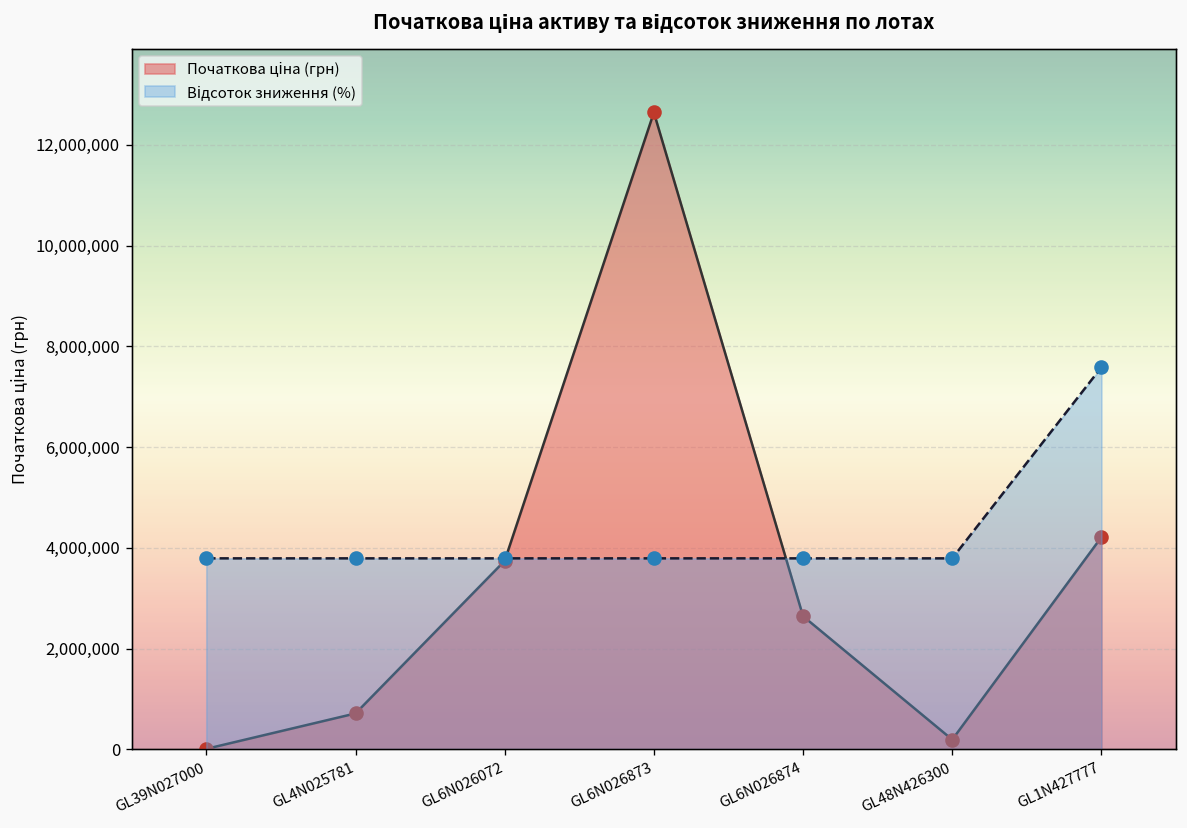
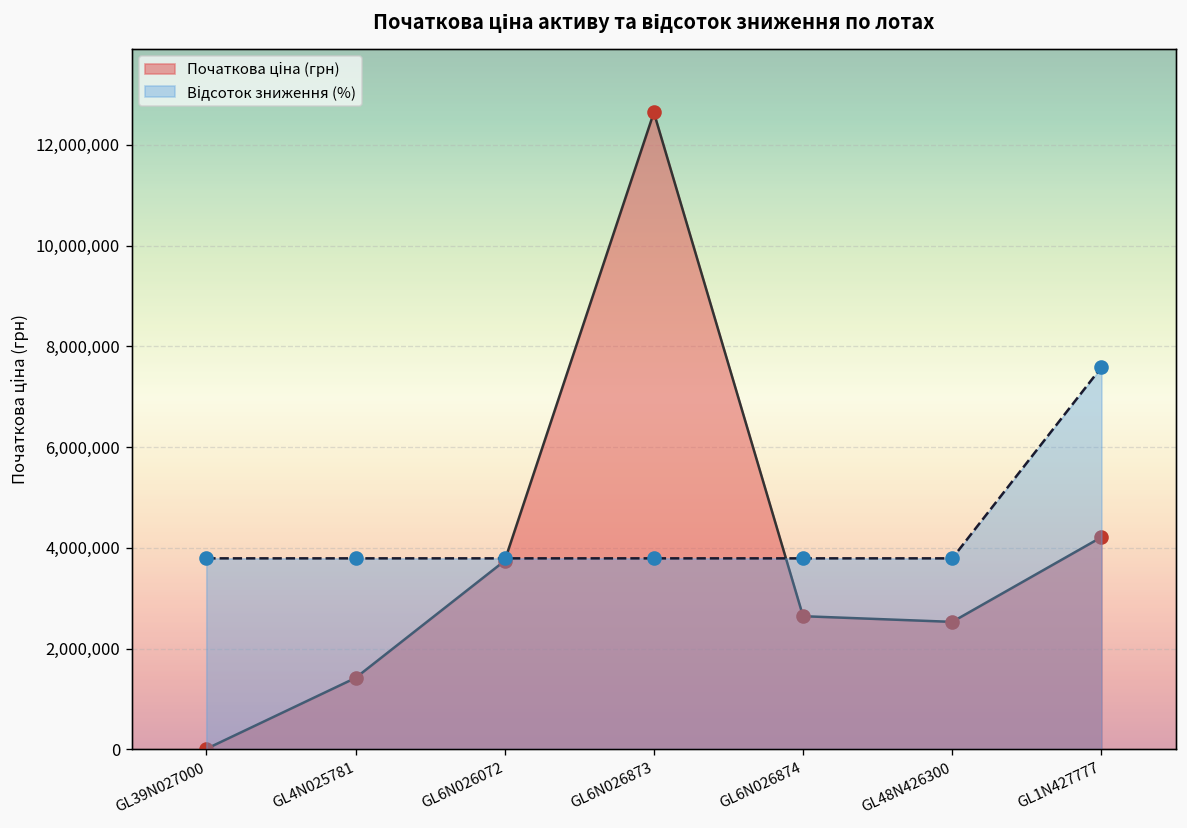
Початкова ціна (грн), GL4N025781: 700,000 -> 1,400,000
Початкова ціна (грн), GL48N426300: 200,000 -> 2,500,000
